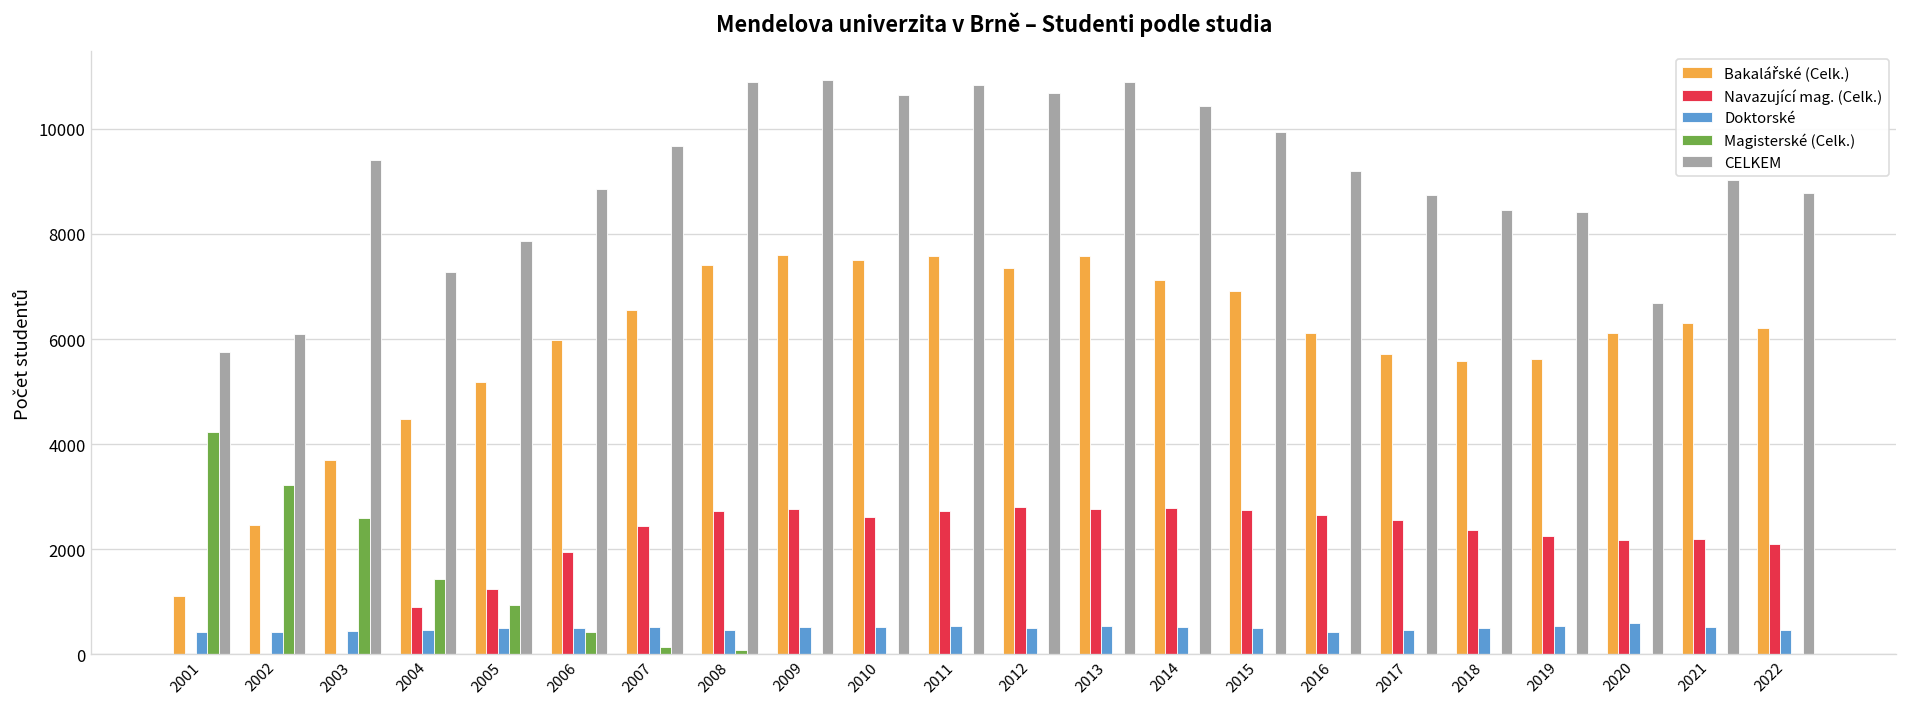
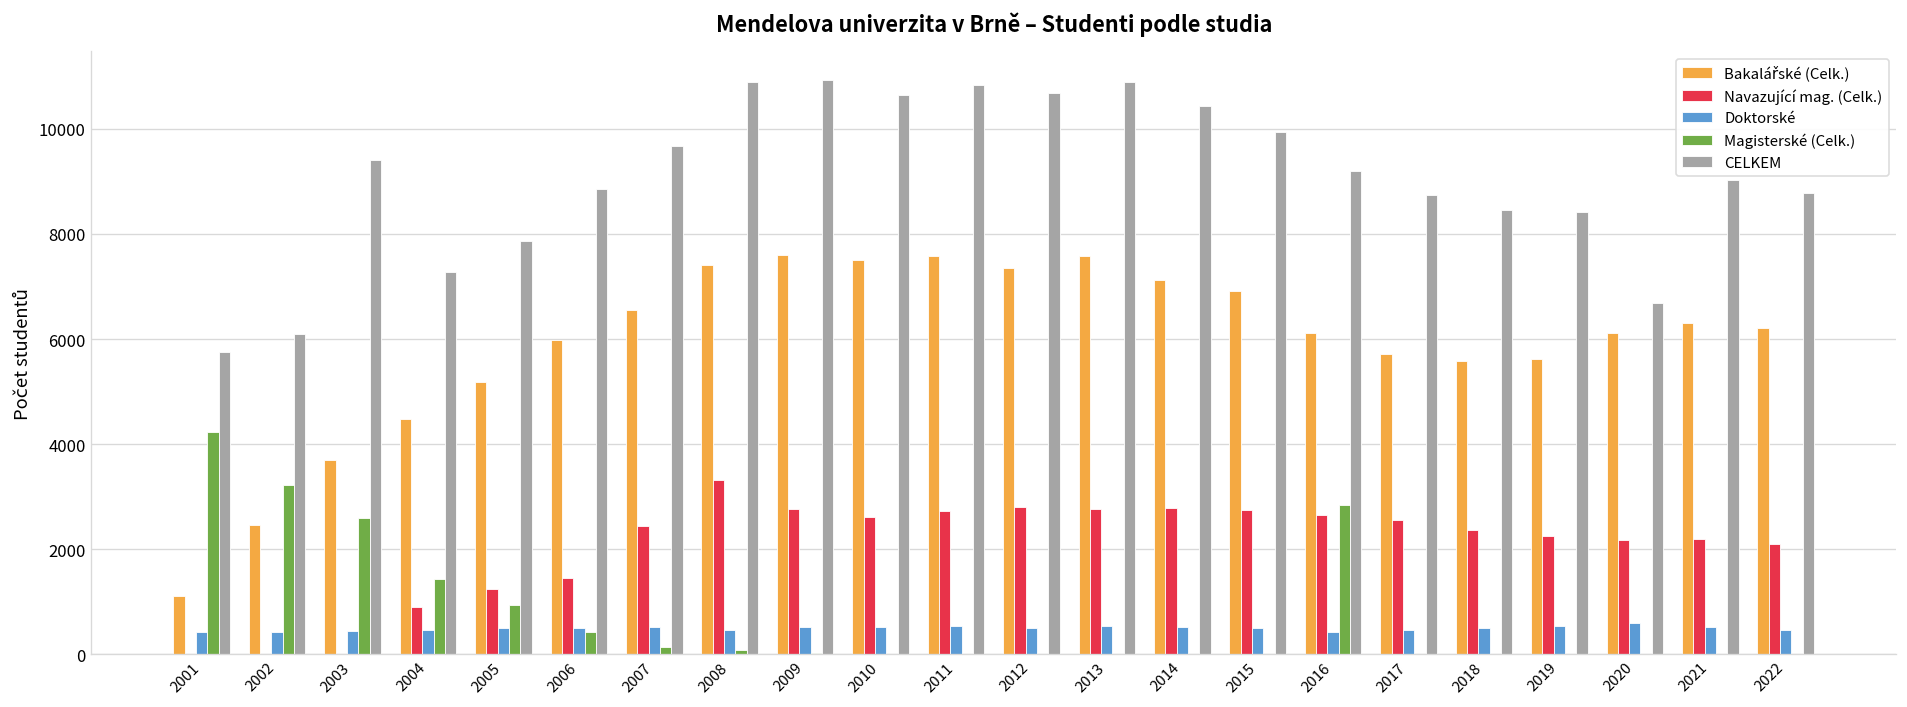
Navazující mag. (Celk.), 2006: 1900 -> 1500
Navazující mag. (Celk.), 2008: 2700 -> 3300
Magisterské (Celk.), 2016: 0 -> 2800
